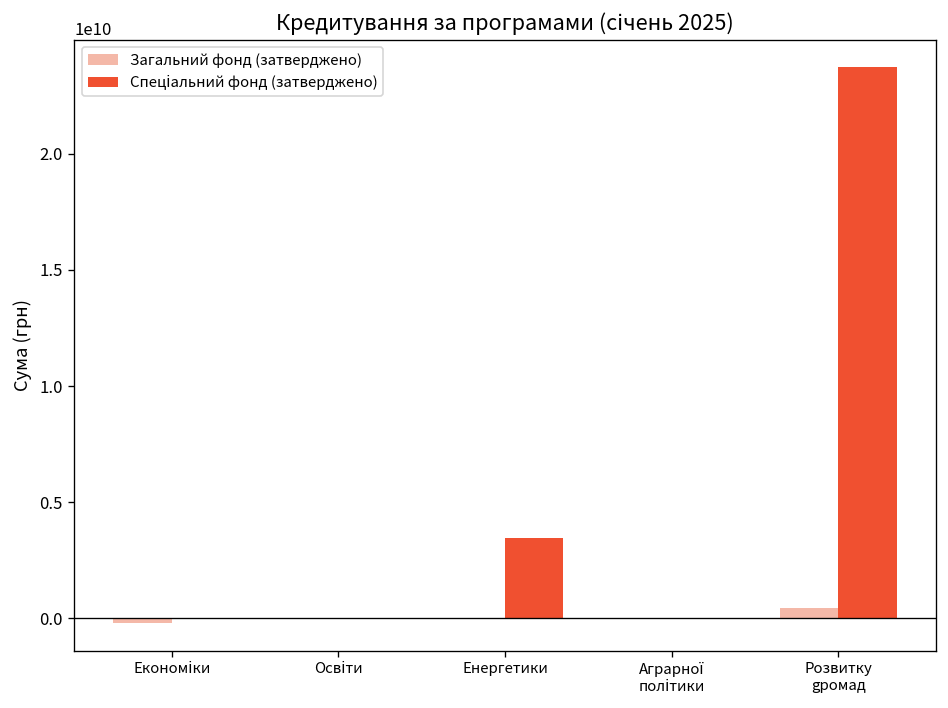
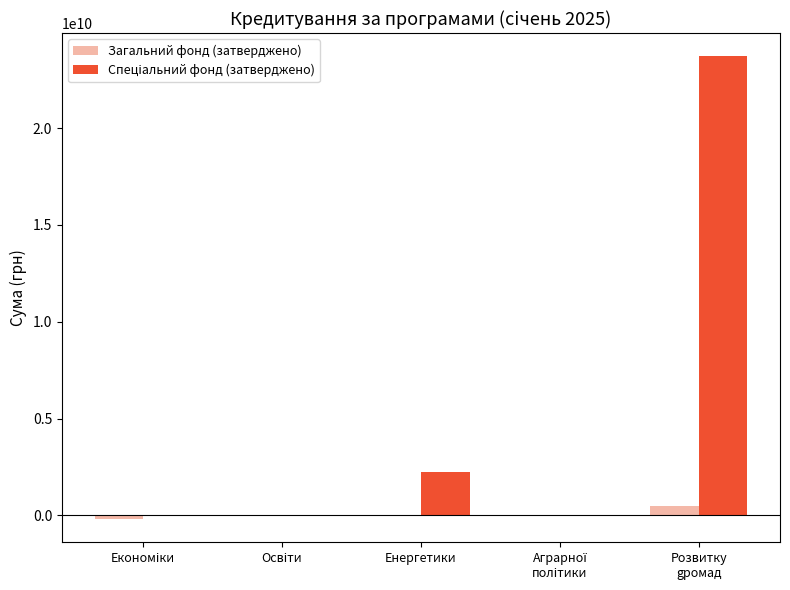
Спеціальний фонд (затверджено), Енергетики: 3500000000 -> 2200000000
